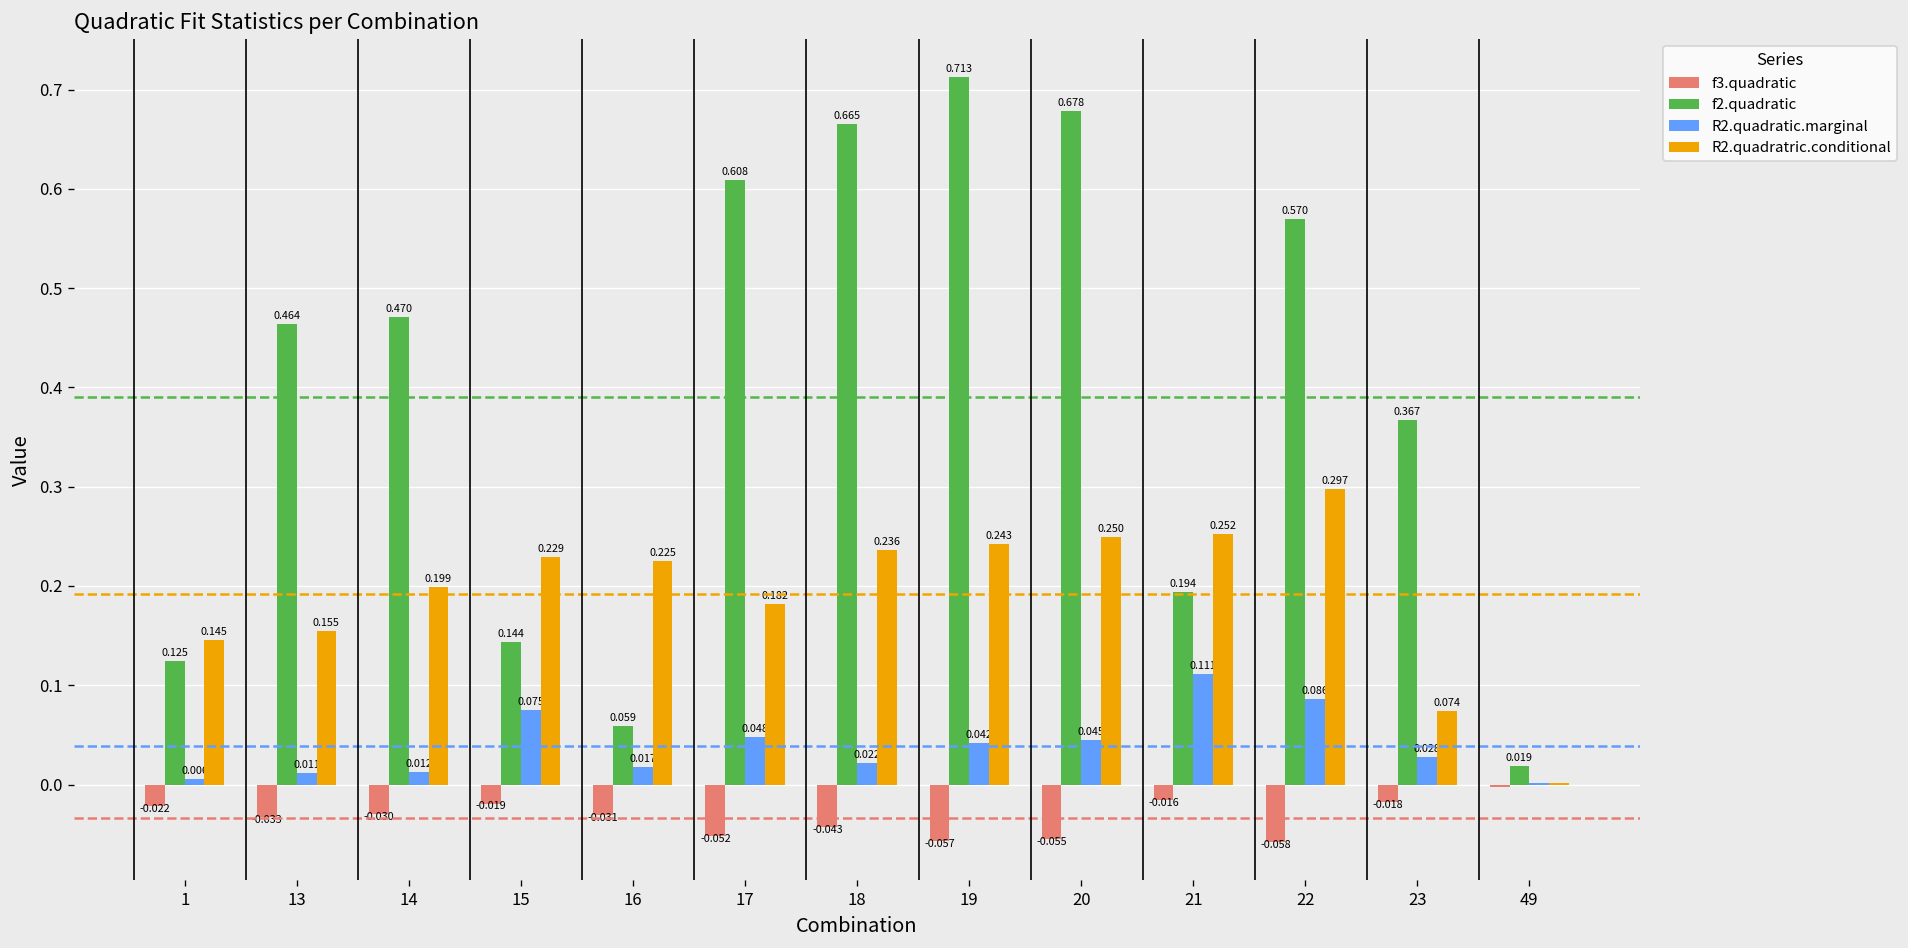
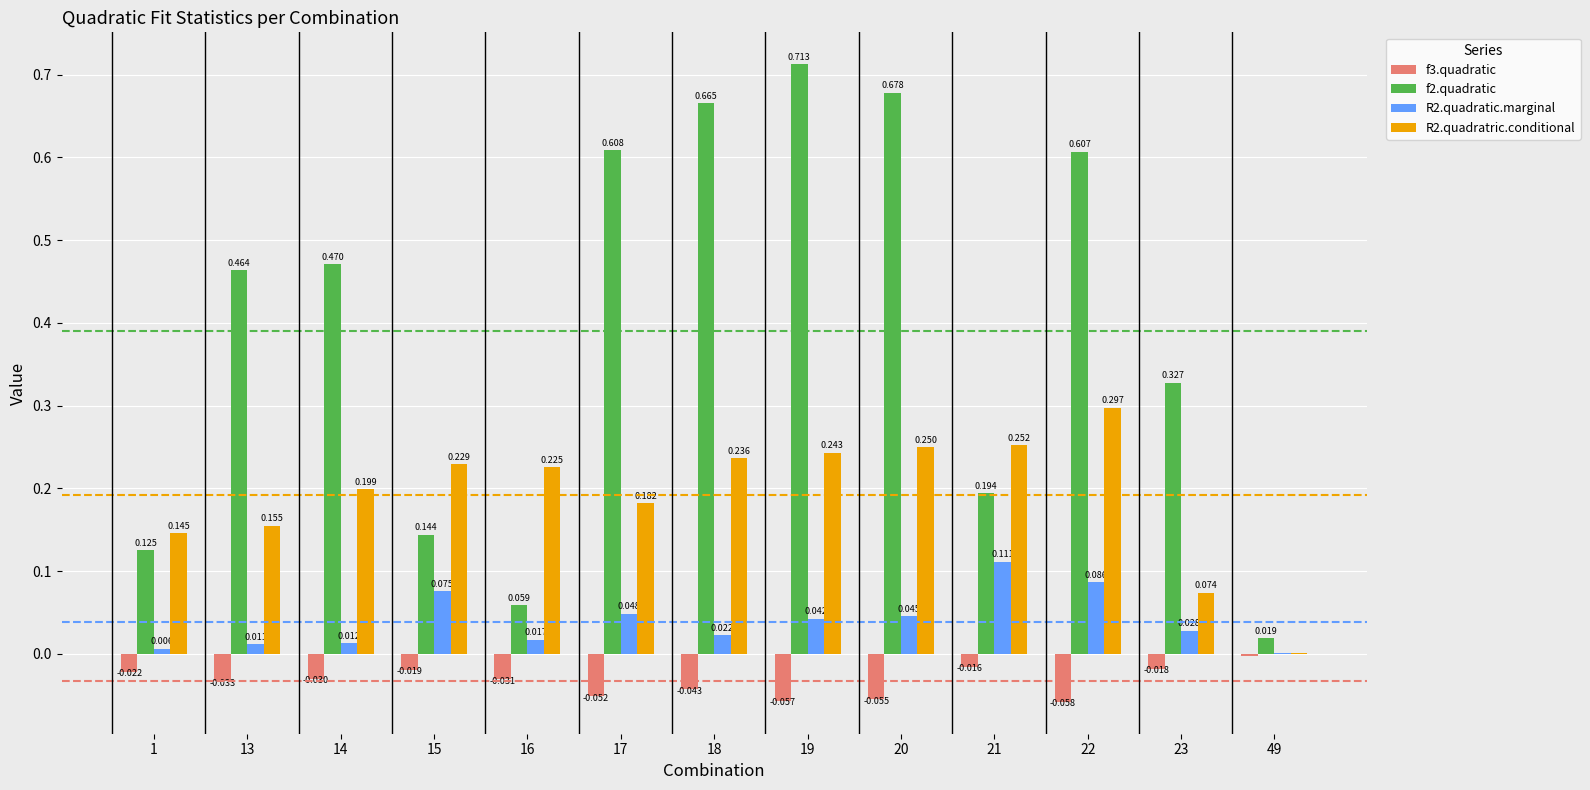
f2.quadratic, 22: 0.570 -> 0.607
f2.quadratic, 23: 0.367 -> 0.327
